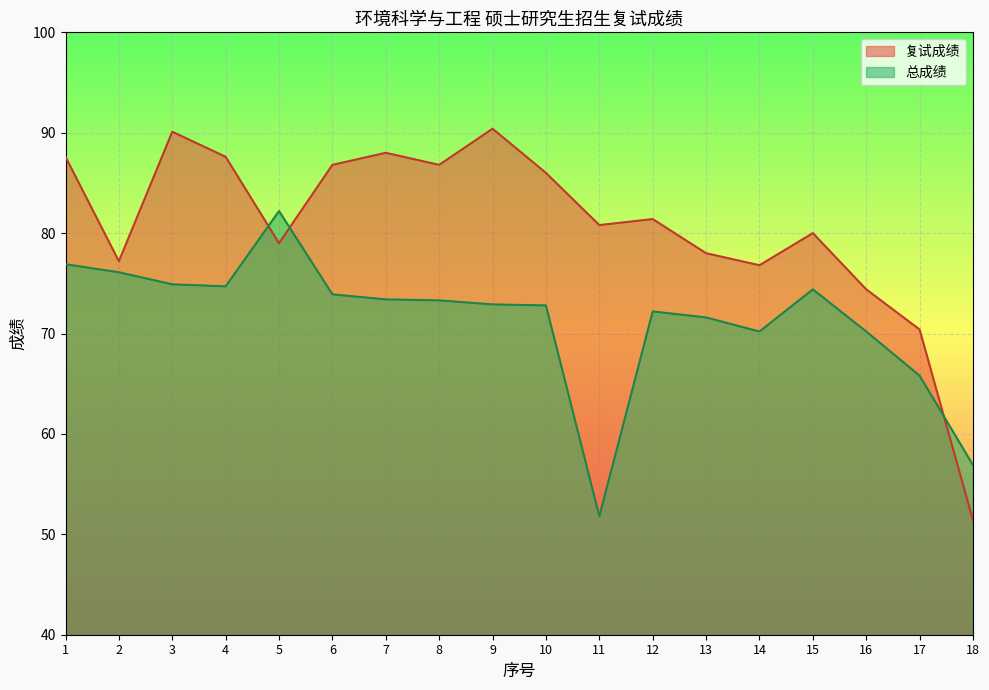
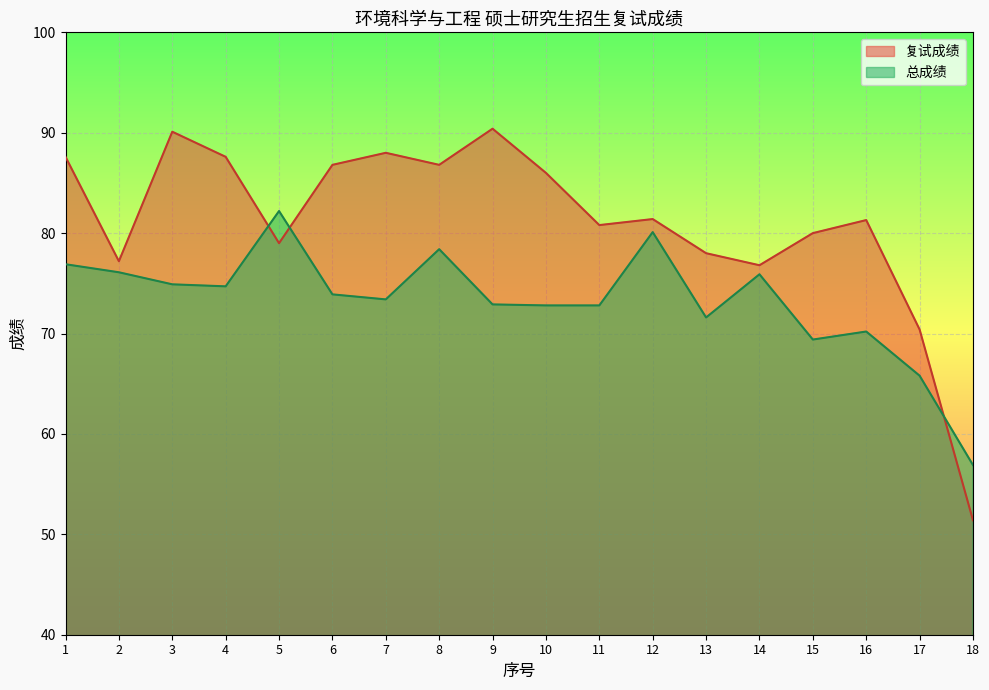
总成绩, 8: 73.3 -> 78.4
总成绩, 11: 51.8 -> 72.8
总成绩, 12: 72.2 -> 80.1
总成绩, 14: 70.2 -> 75.9
总成绩, 15: 74.4 -> 69.4
复试成绩, 16: 74.4 -> 81.3
